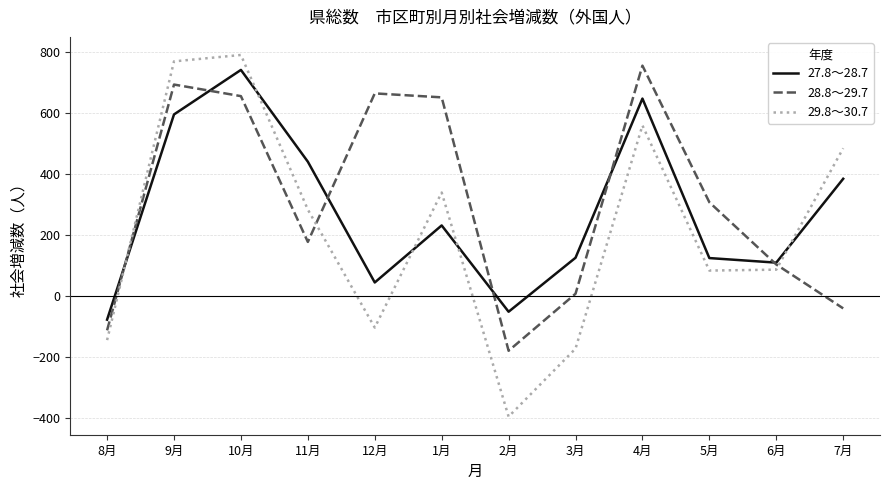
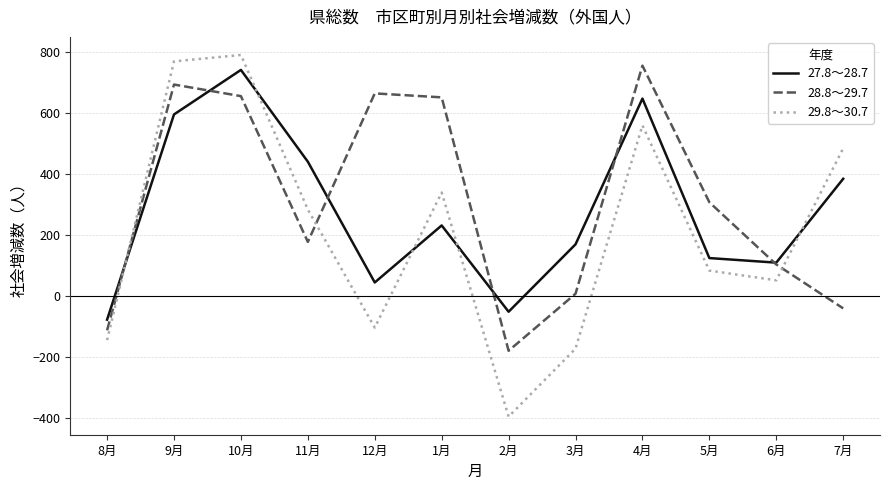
27.8～28.7, 3月: 120 -> 170
29.8～30.7, 6月: 90 -> 50
